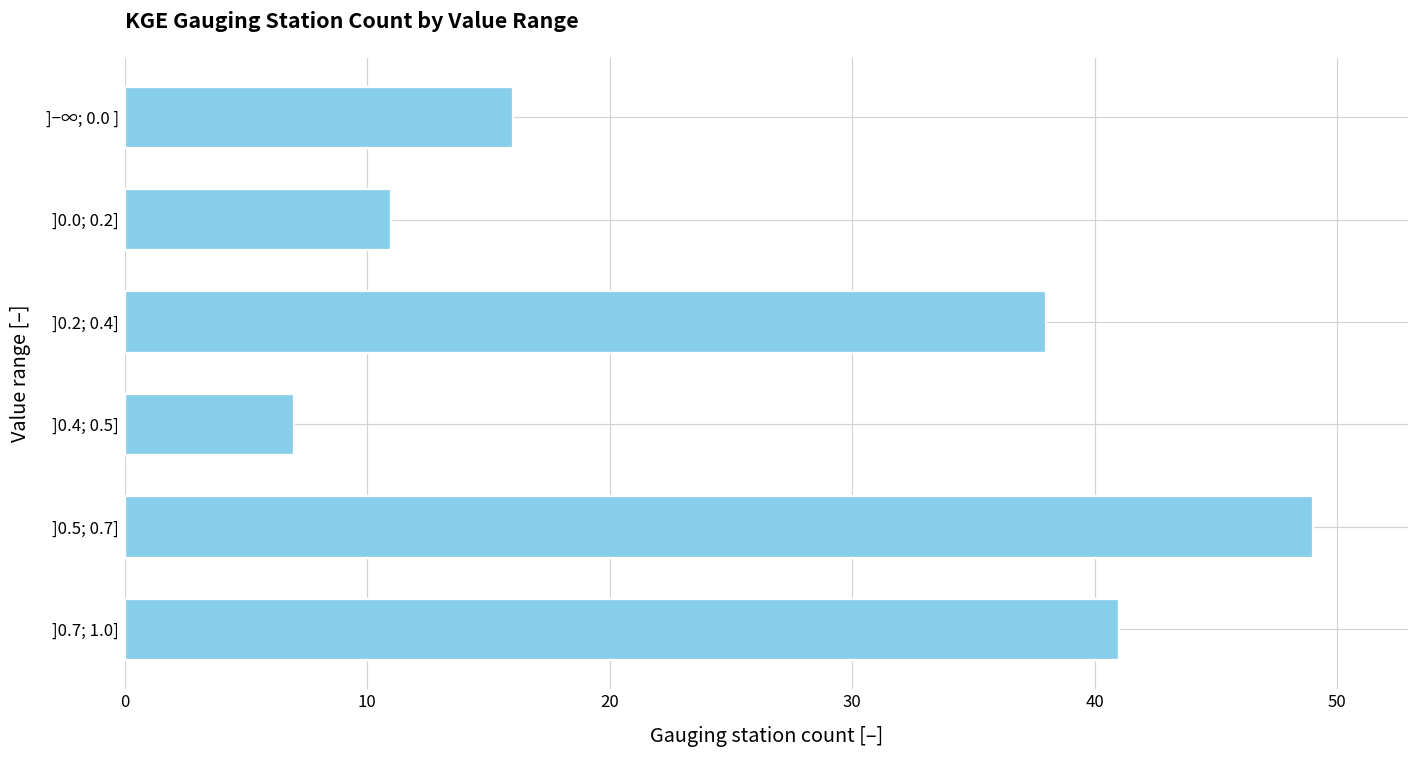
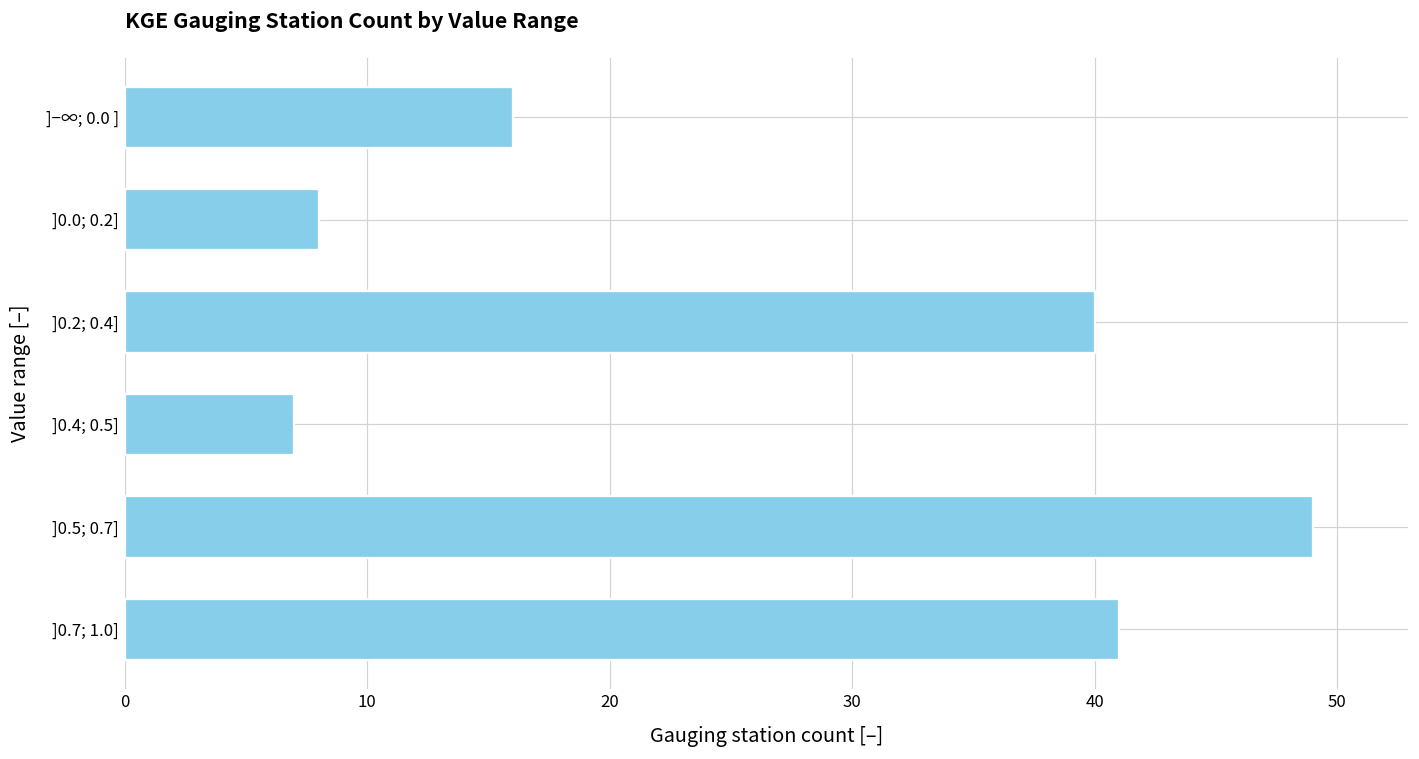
]0.0; 0.2]: 11 -> 8
]0.2; 0.4]: 38 -> 40
